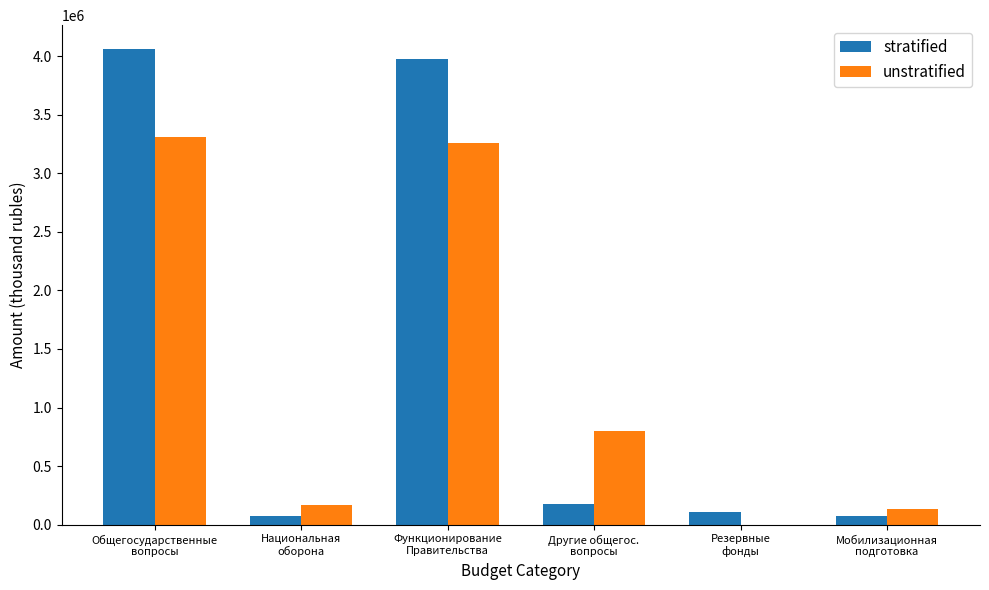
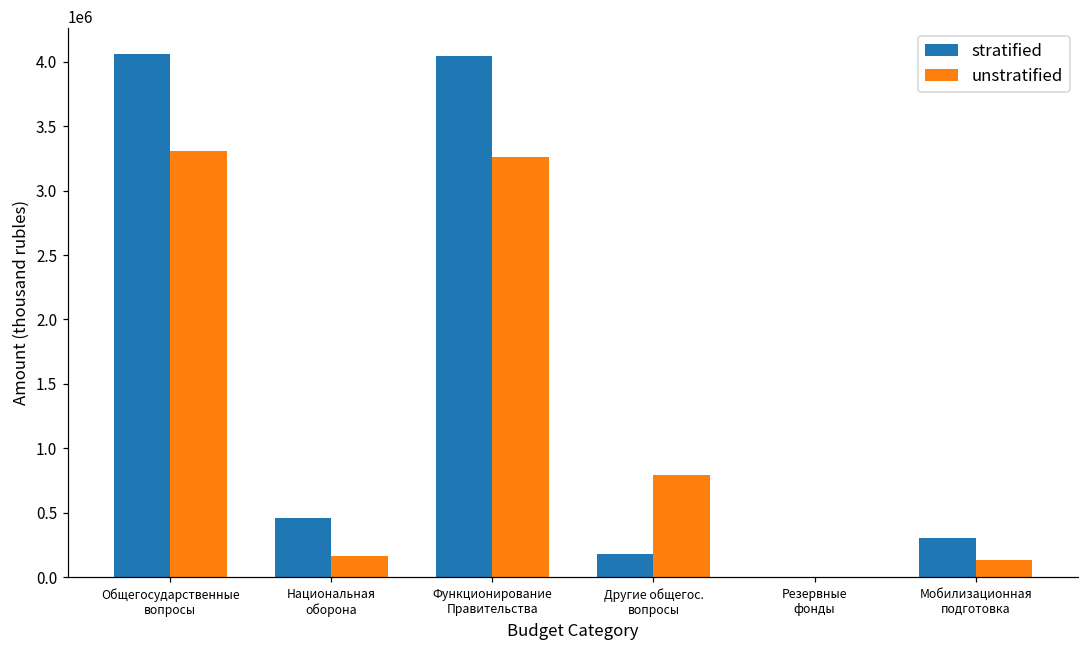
stratified, Национальная oборона: 80000 -> 460000
stratified, Функционирование Правительства: 3980000 -> 4050000
stratified, Резервные фонды: 110000 -> 0
stratified, Мобилизационная подготовка: 80000 -> 300000
